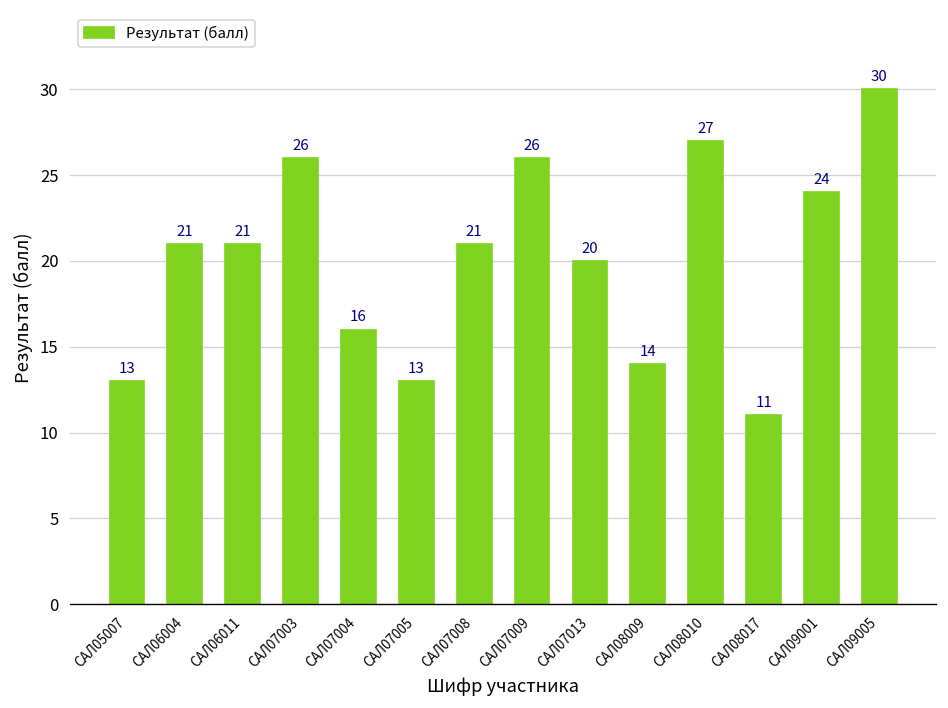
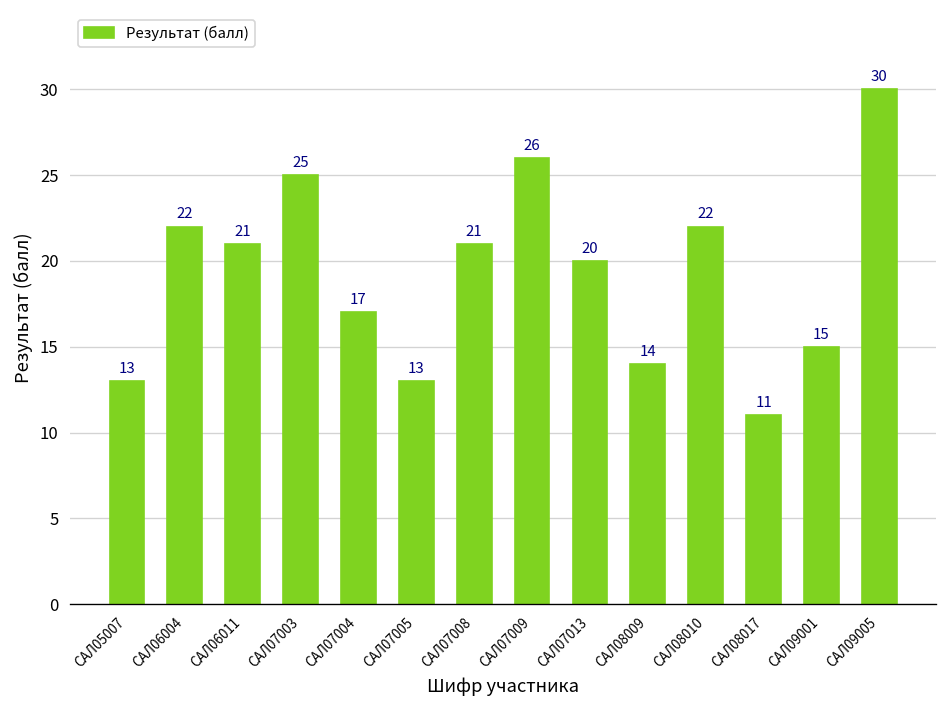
САЛ06004: 21 -> 22
САЛ07003: 26 -> 25
САЛ07004: 16 -> 17
САЛ08010: 27 -> 22
САЛ09001: 24 -> 15
